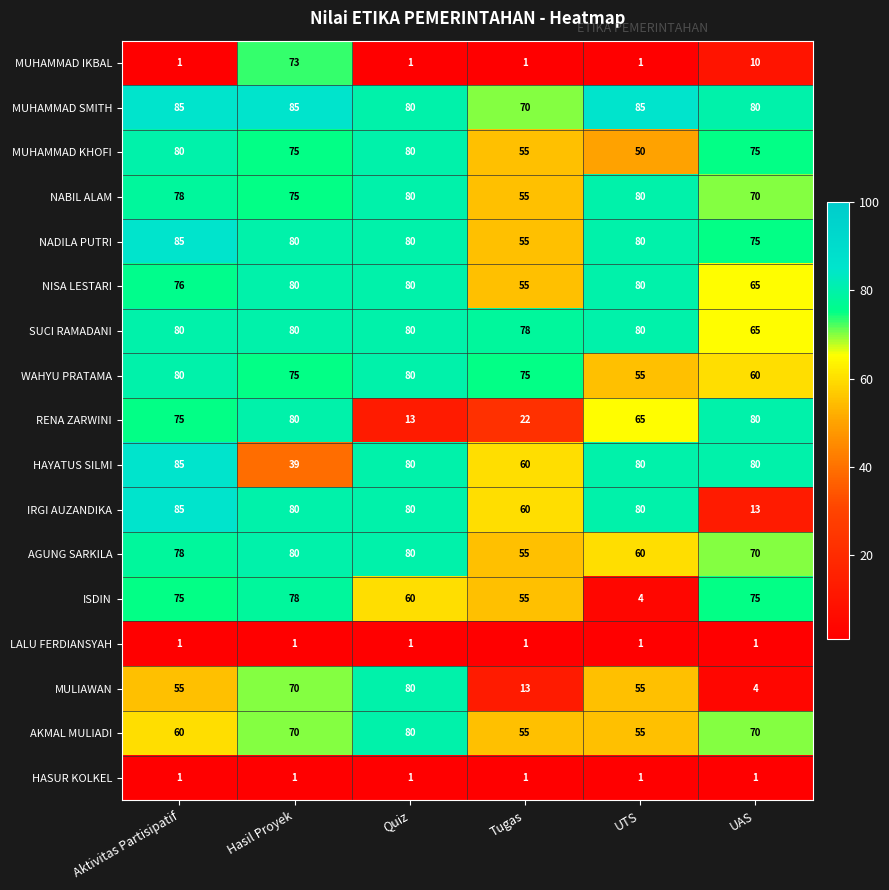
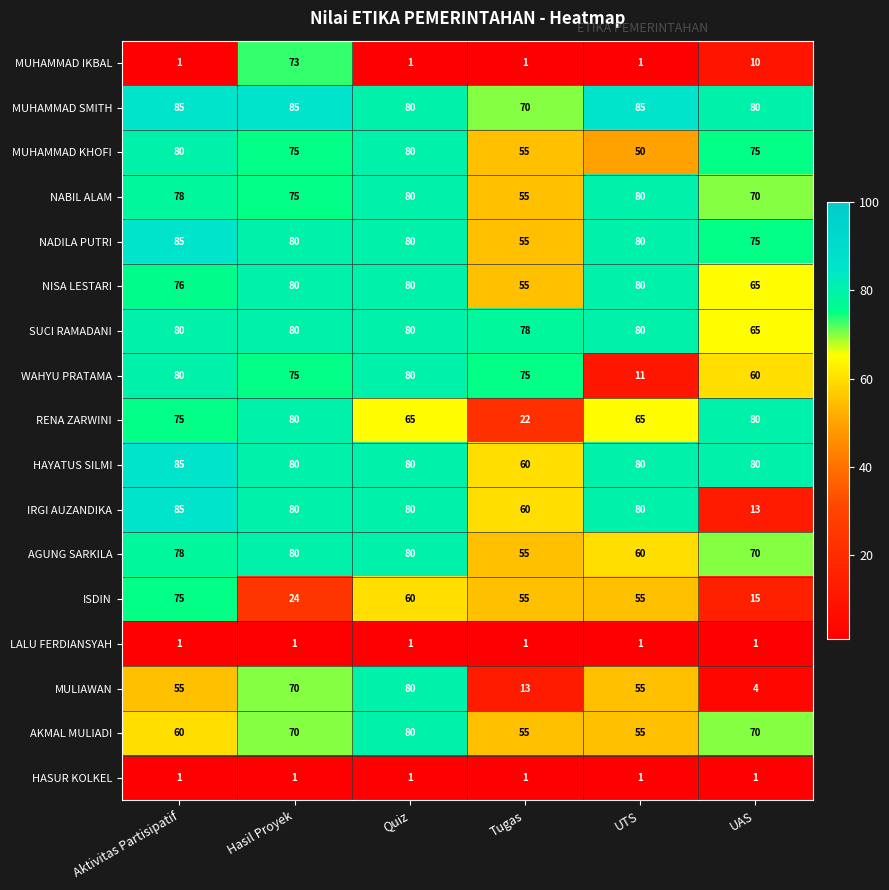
WAHYU PRATAMA, UTS: 55 -> 11
RENA ZARWINI, Quiz: 13 -> 65
HAYATUS SILMI, Hasil Proyek: 39 -> 80
ISDIN, Hasil Proyek: 78 -> 24
ISDIN, UTS: 4 -> 55
ISDIN, UAS: 75 -> 15
